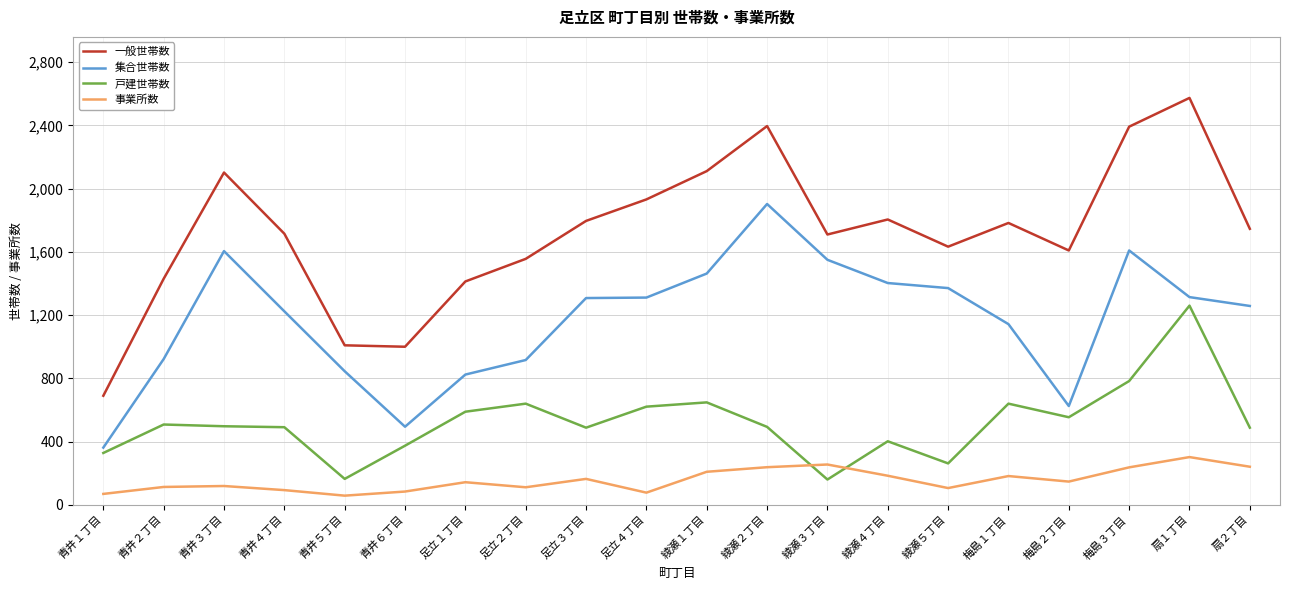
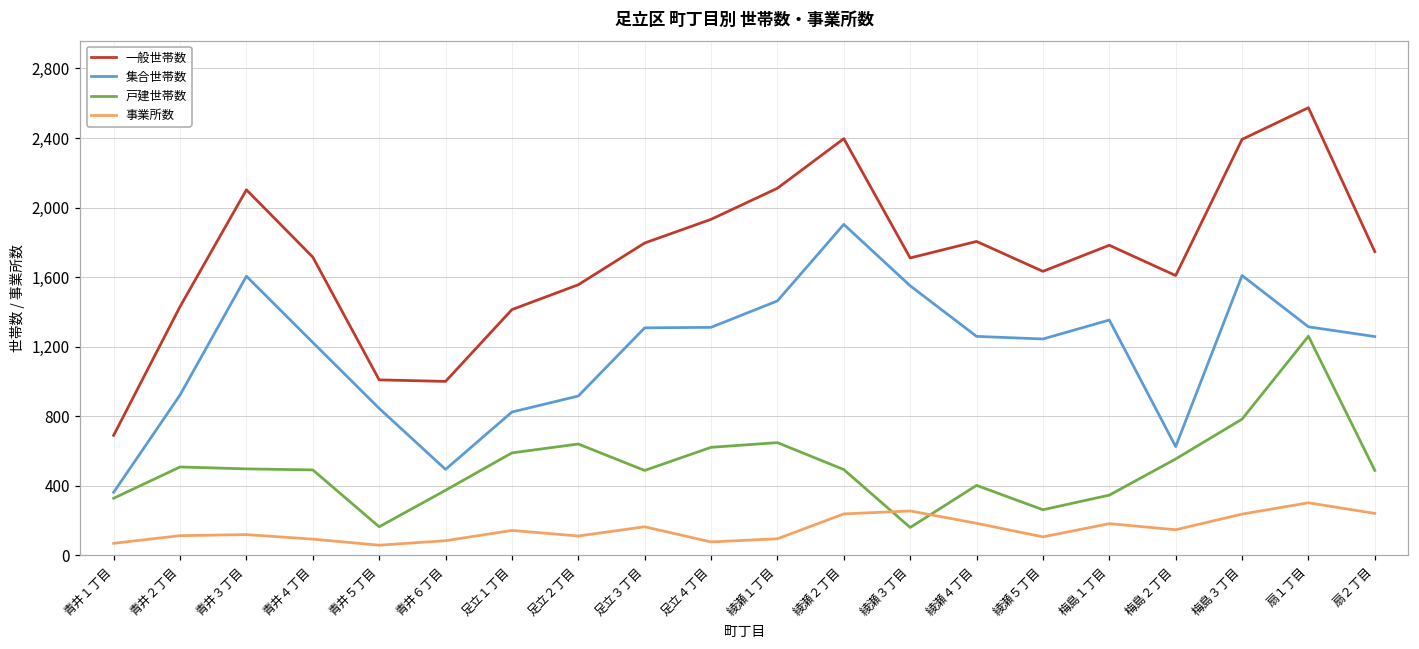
事業所数, 綾瀬１丁目: 210 -> 100
集合世帯数, 綾瀬４丁目: 1,400 -> 1,260
集合世帯数, 綾瀬５丁目: 1,370 -> 1,240
集合世帯数, 梅島１丁目: 1,140 -> 1,350
戸建世帯数, 梅島１丁目: 640 -> 350
